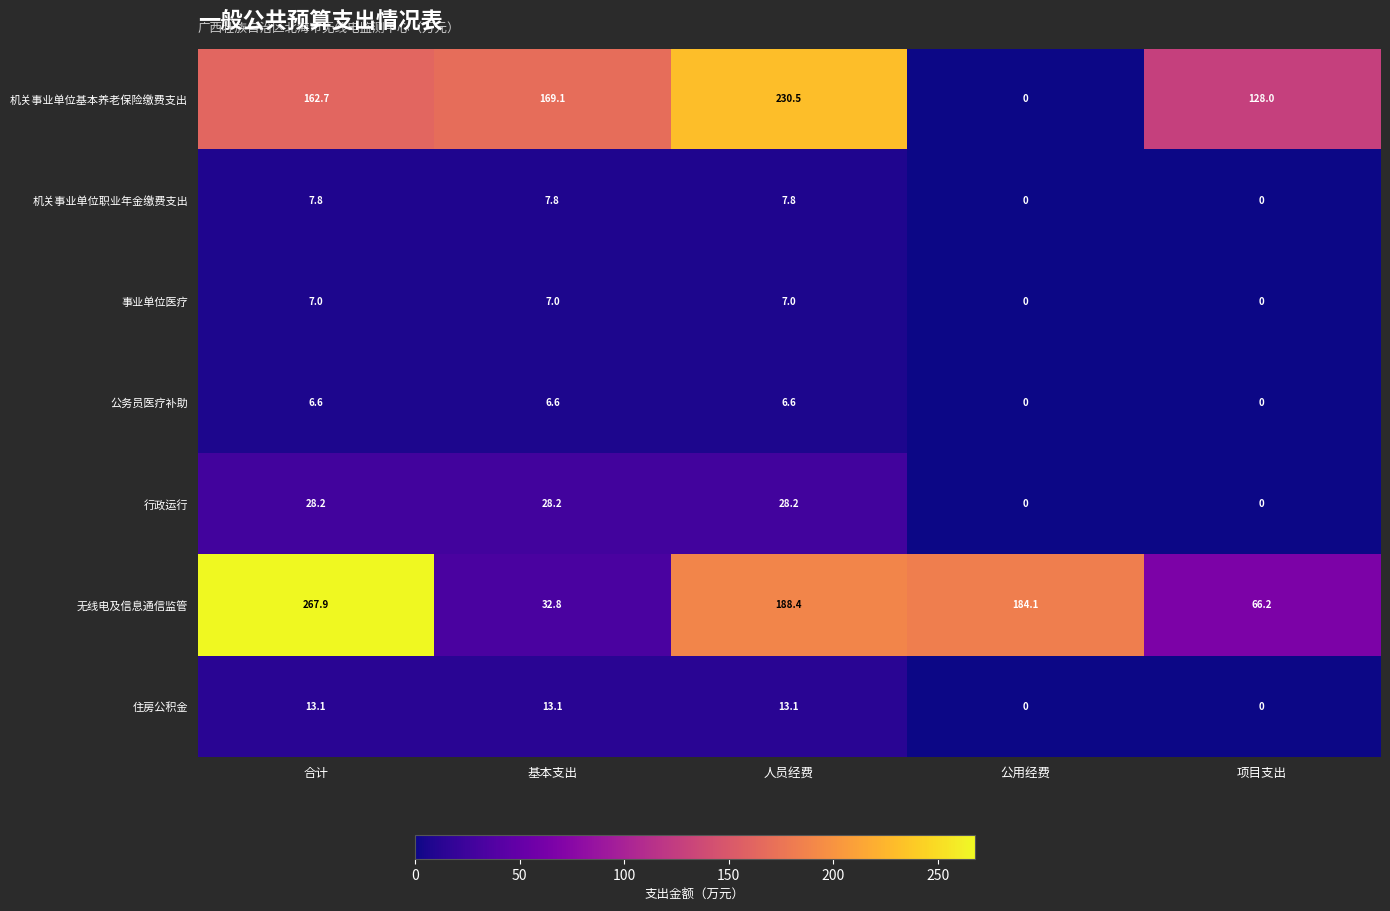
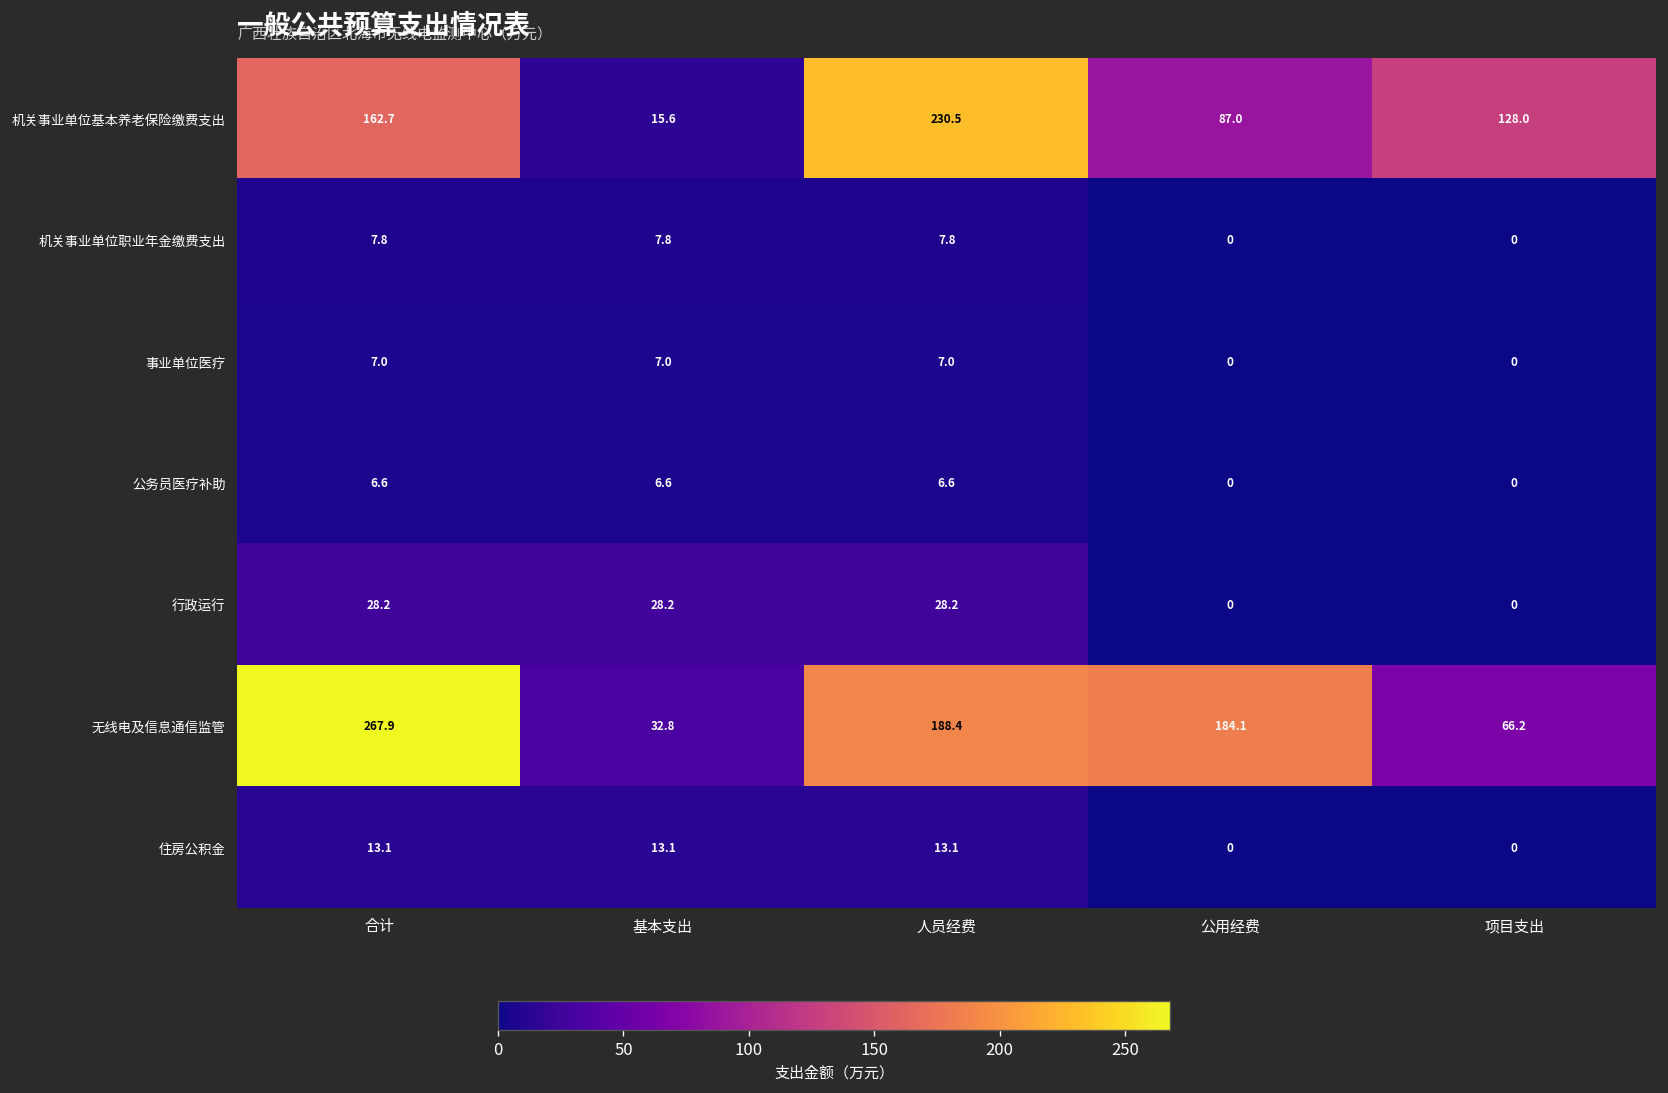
机关事业单位基本养老保险缴费支出, 基本支出: 169.1 -> 15.6
机关事业单位基本养老保险缴费支出, 公用经费: 0 -> 87.0
